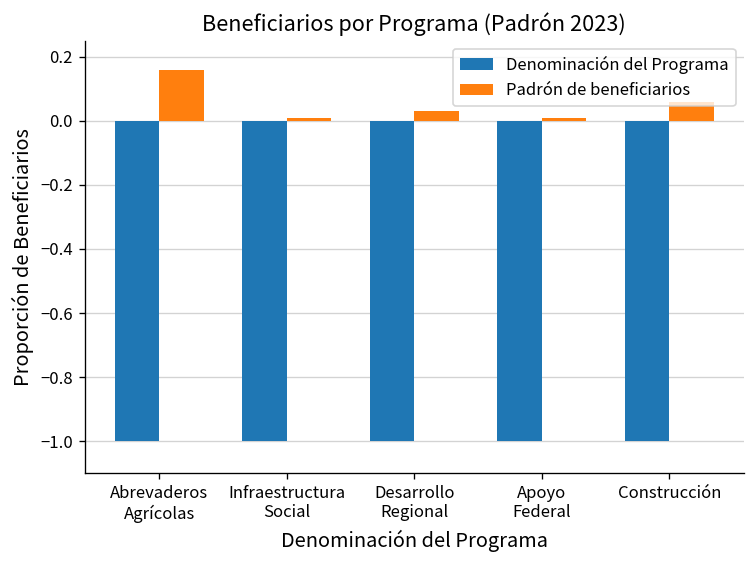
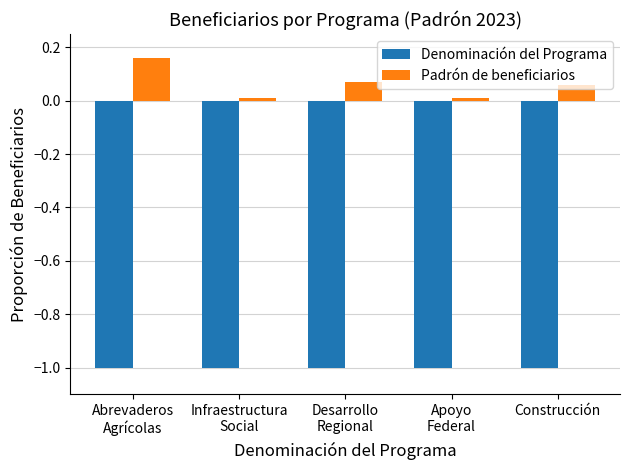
Padrón de beneficiarios, Desarrollo Regional: 0.03 -> 0.07
